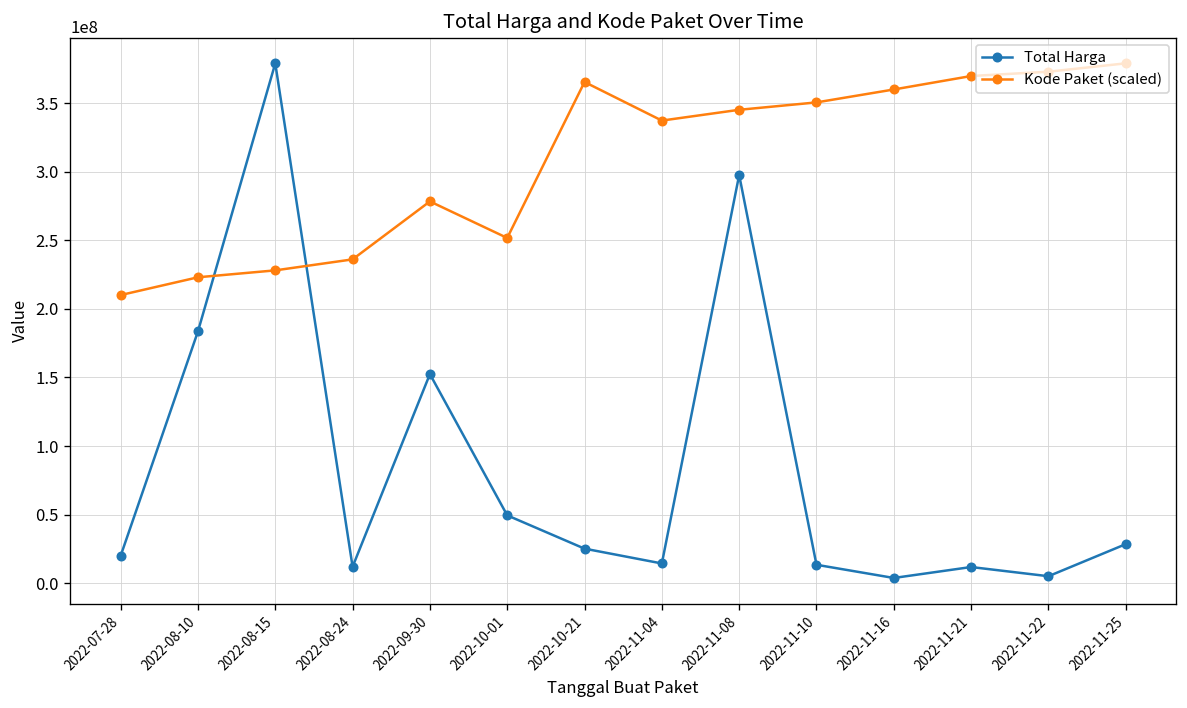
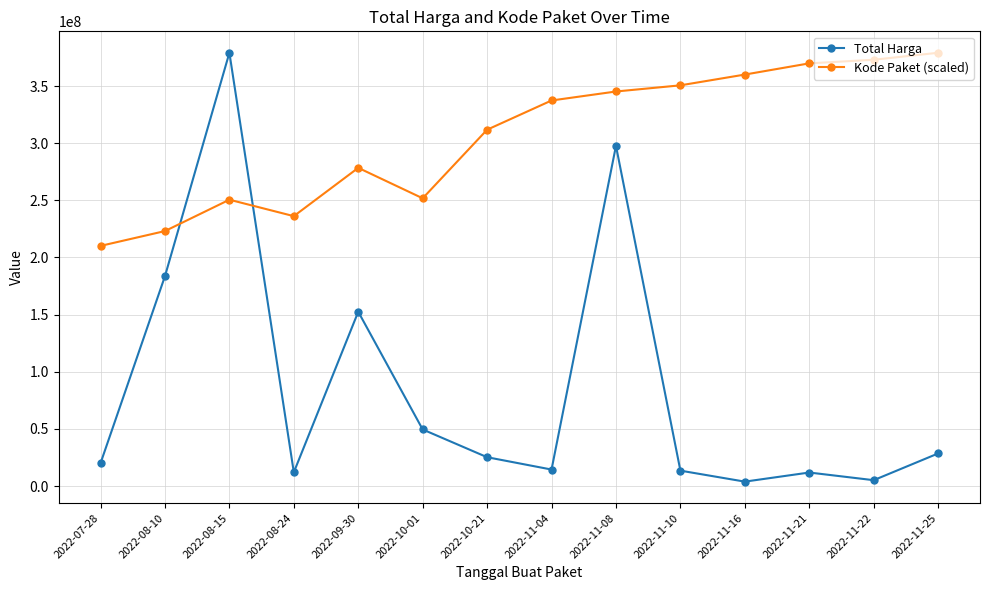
Kode Paket (scaled), 2022-08-15: 228000000 -> 251000000
Kode Paket (scaled), 2022-10-21: 365000000 -> 312000000
